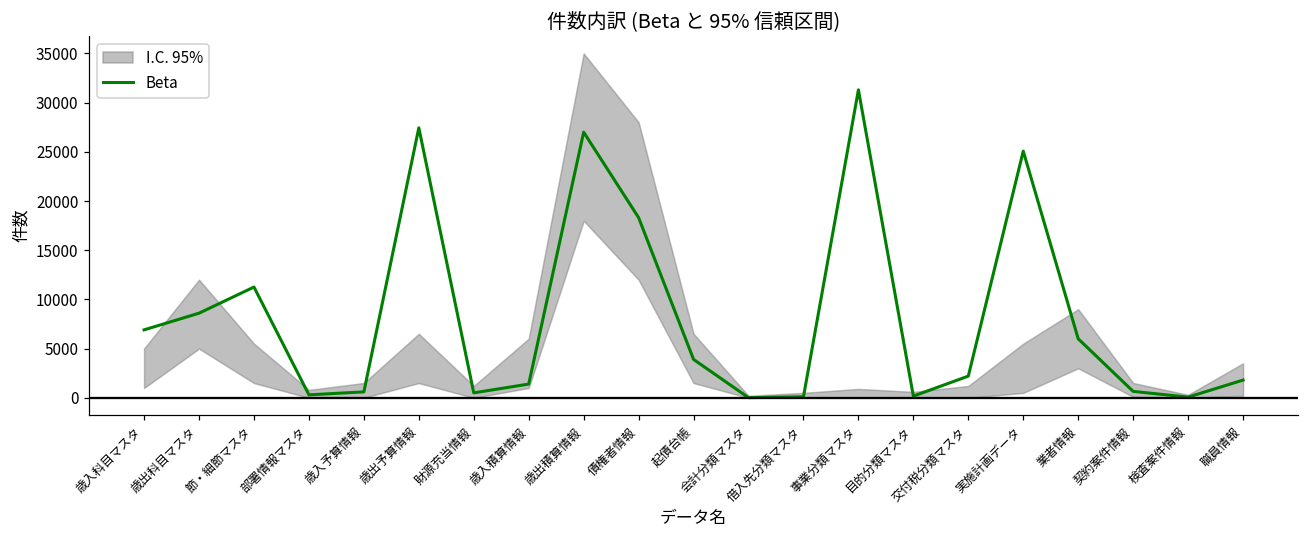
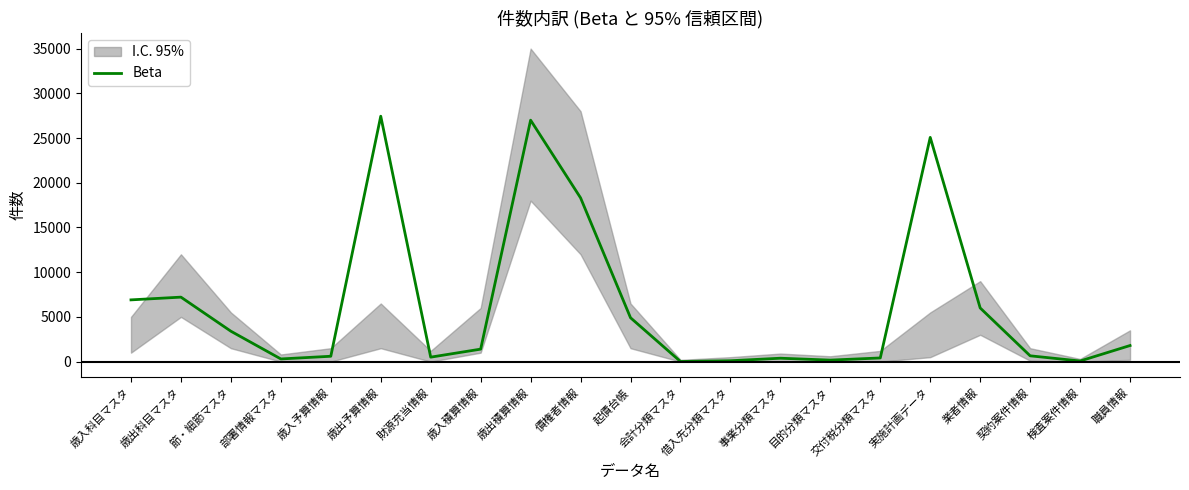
Beta, 歳出科目マスタ: 9000 -> 7000
Beta, 節・細節マスタ: 11000 -> 3000
Beta, 起債台帳: 4000 -> 5000
Beta, 事業分類マスタ: 31000 -> 0
Beta, 交付税分類マスタ: 2000 -> 0
